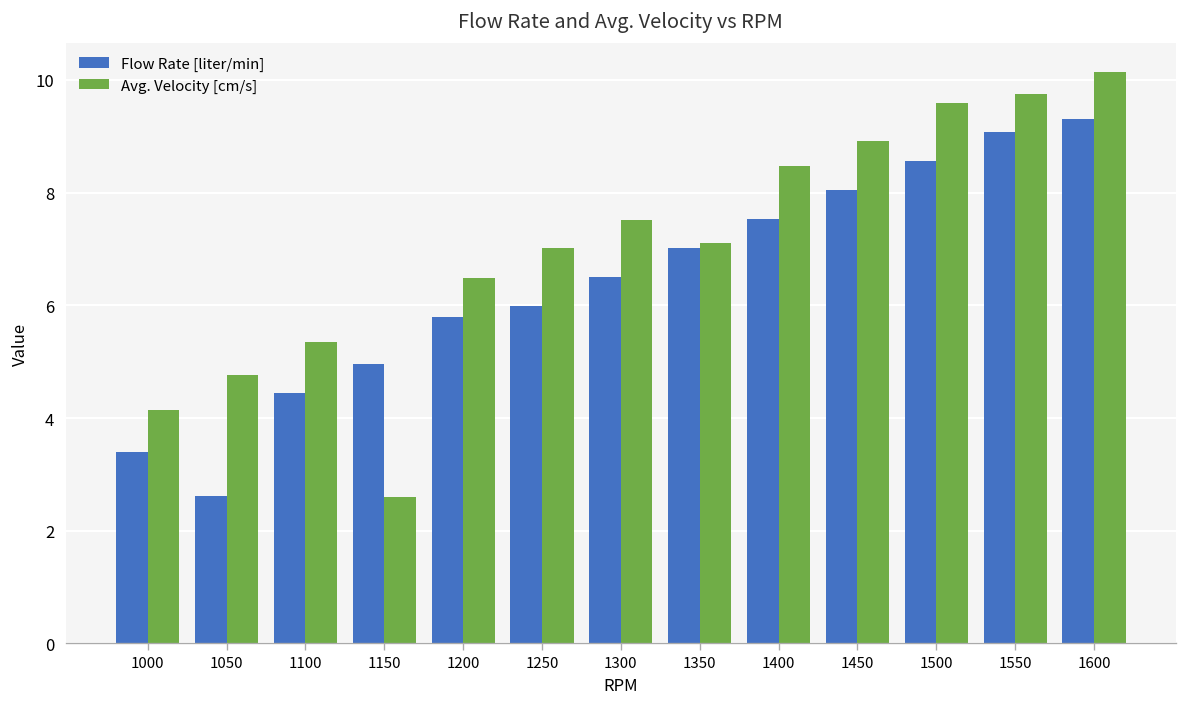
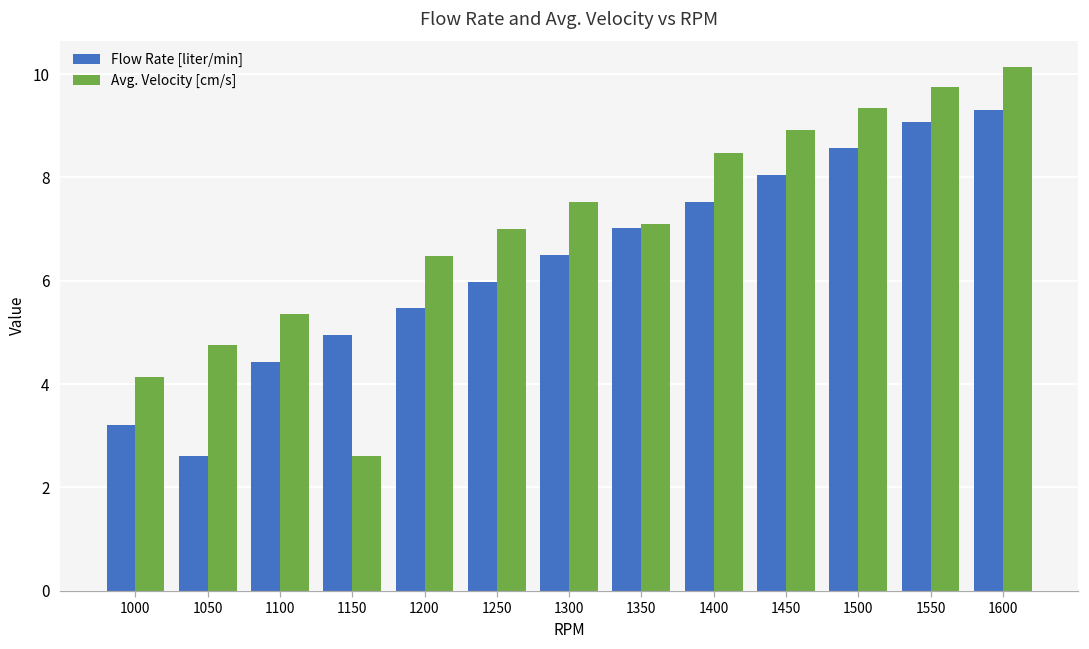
Flow Rate [liter/min], 1000: 3.4 -> 3.2
Flow Rate [liter/min], 1200: 5.8 -> 5.5
Avg. Velocity [cm/s], 1500: 9.6 -> 9.3
